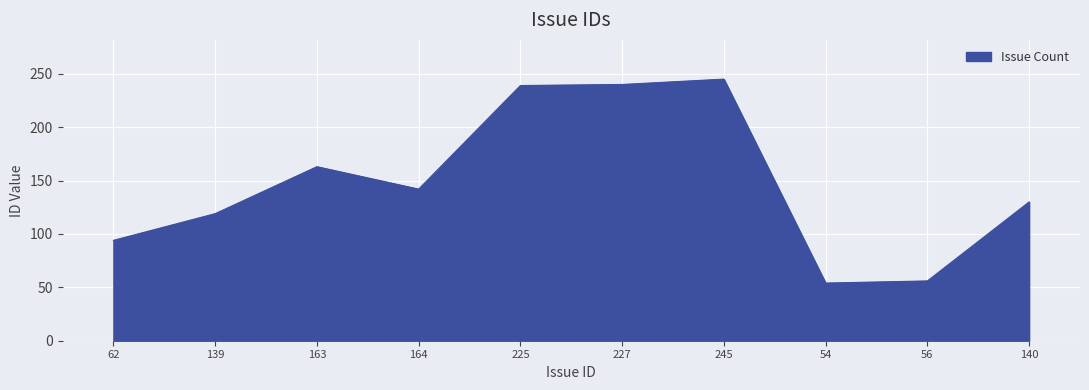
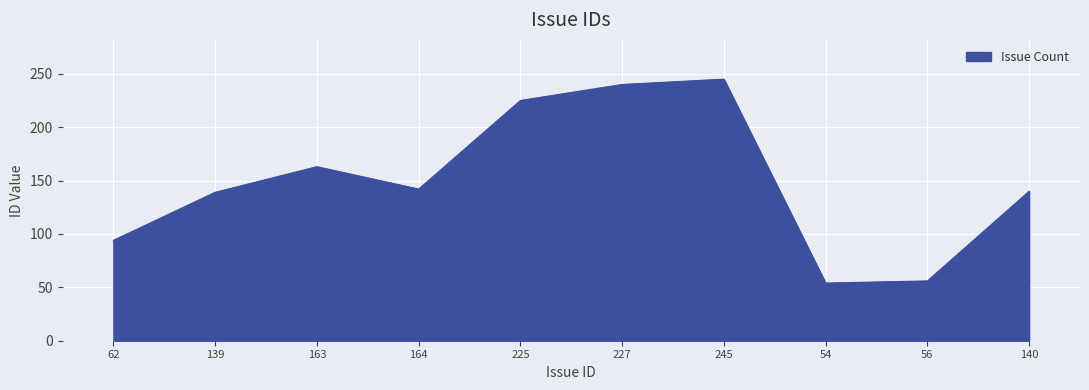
139: 119 -> 139
225: 239 -> 225
140: 130 -> 140
